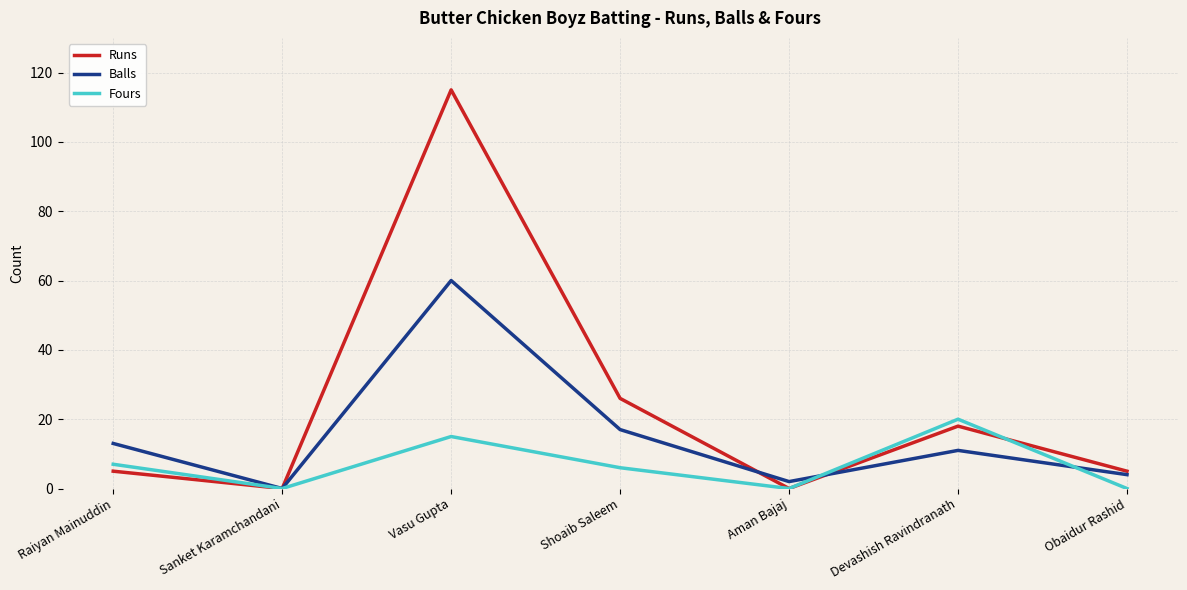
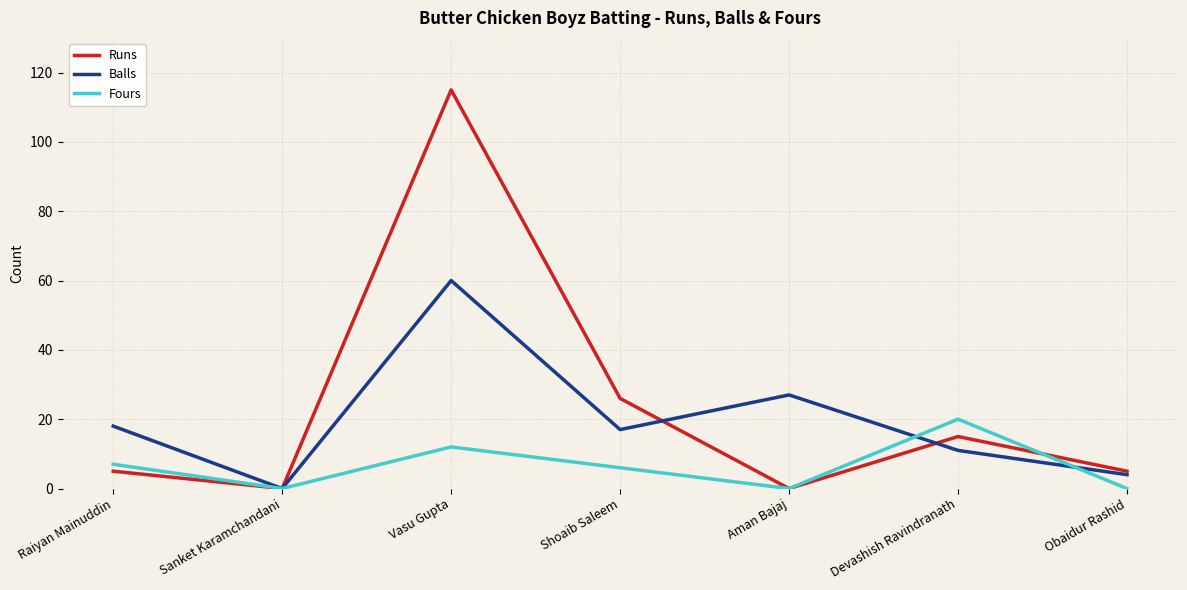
Balls, Raiyan Mainuddin: 13 -> 18
Fours, Vasu Gupta: 15 -> 12
Balls, Aman Bajaj: 2 -> 27
Runs, Devashish Ravindranath: 18 -> 15
